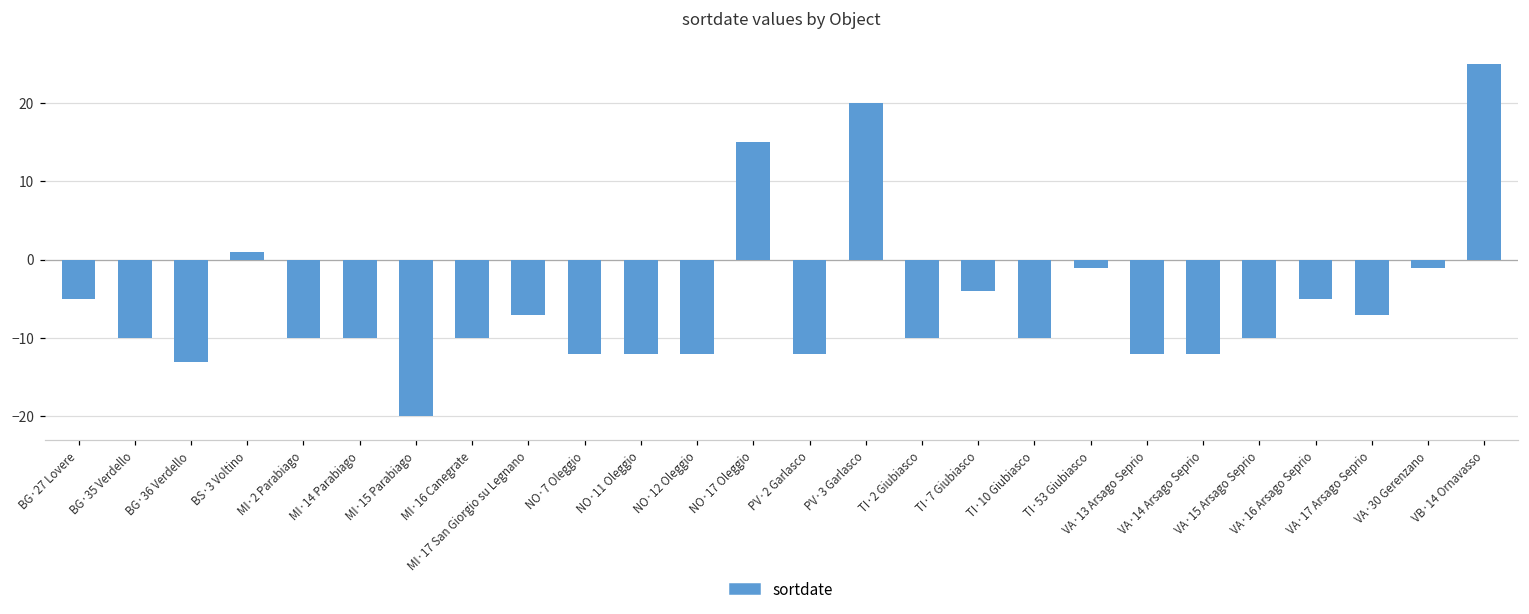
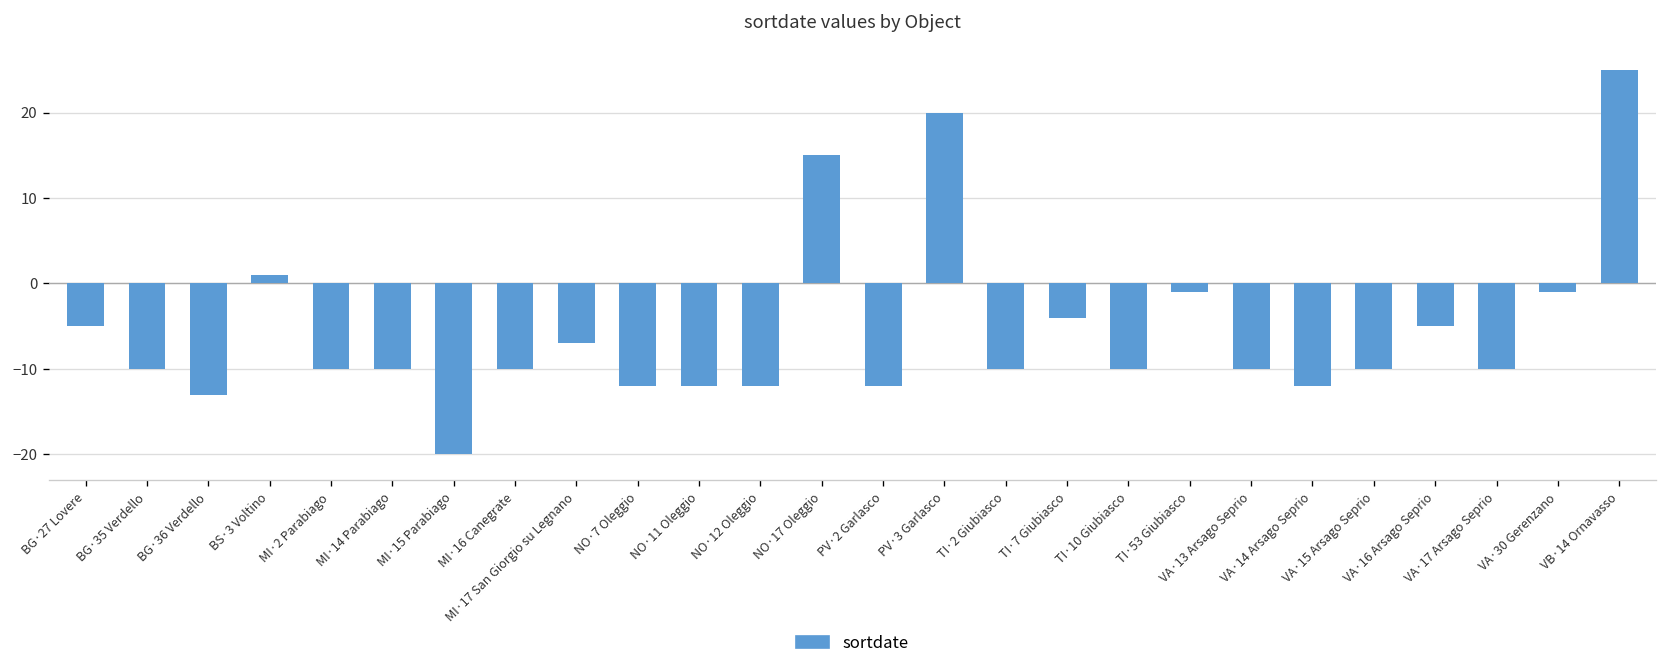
VA·13 Arsago Seprio: -12 -> -10
VA·17 Arsago Seprio: -7 -> -10
